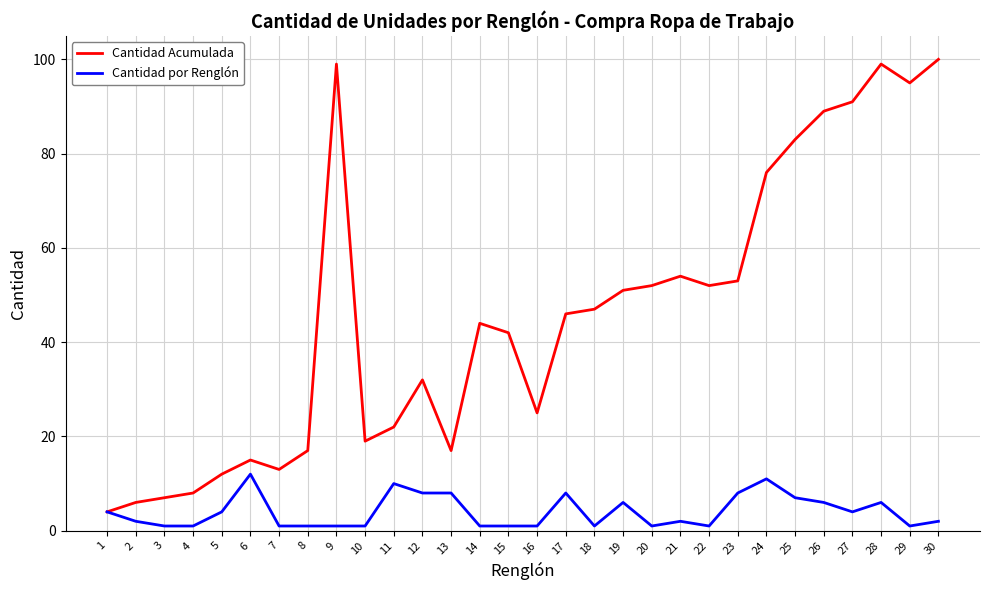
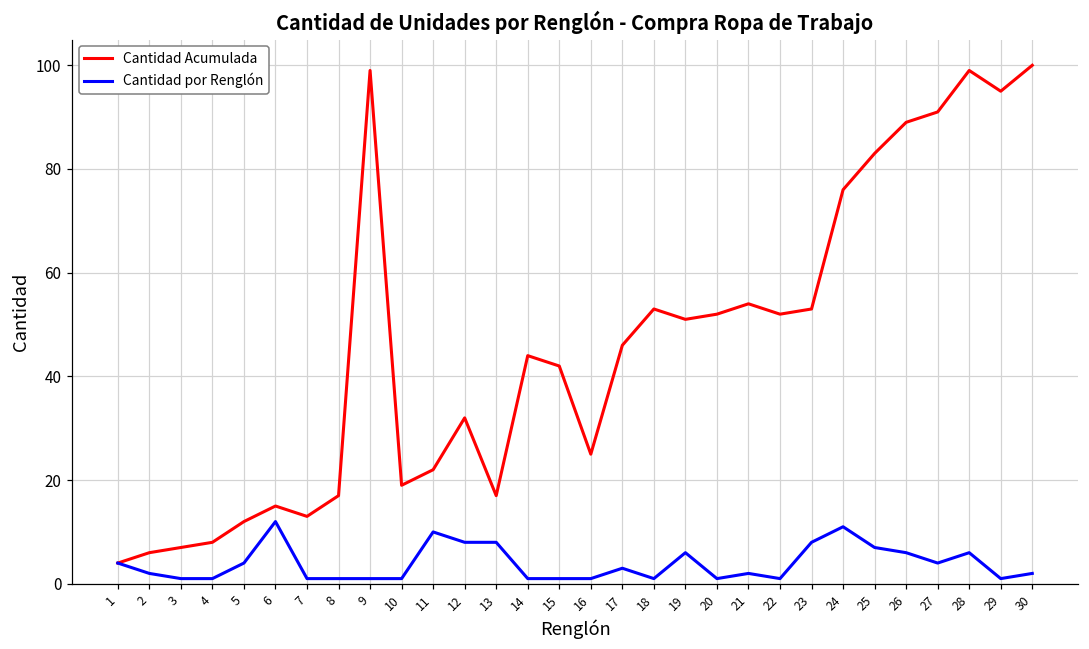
Cantidad por Renglón, 17: 8 -> 3
Cantidad Acumulada, 18: 47 -> 53
